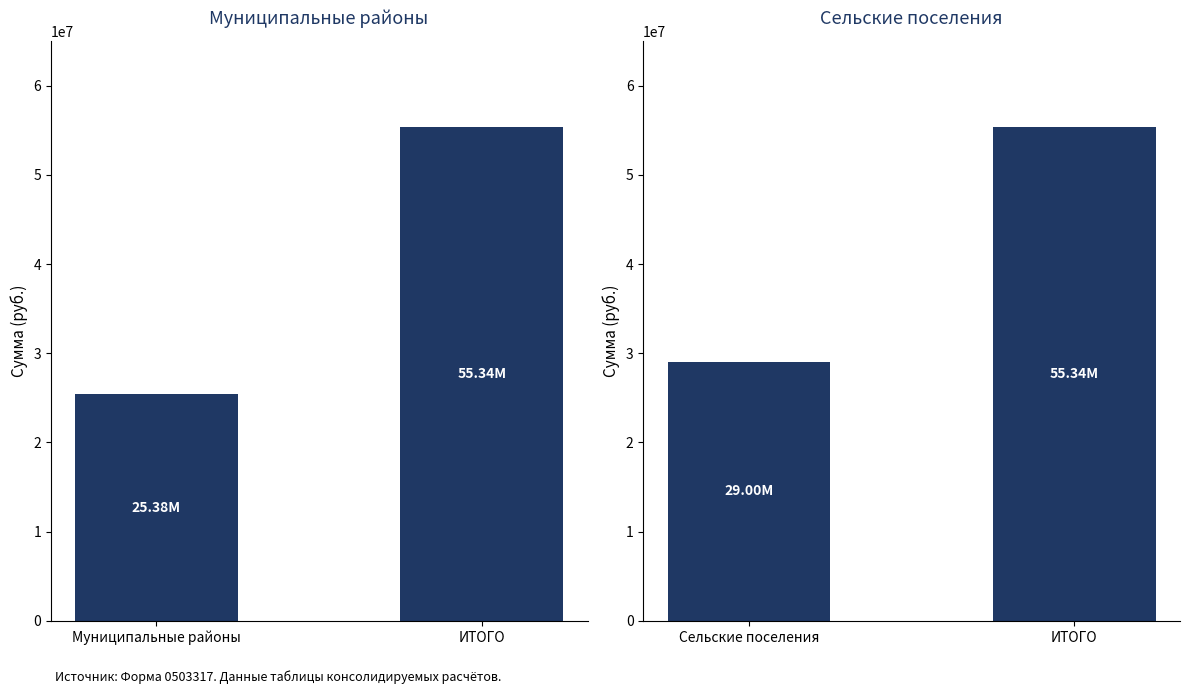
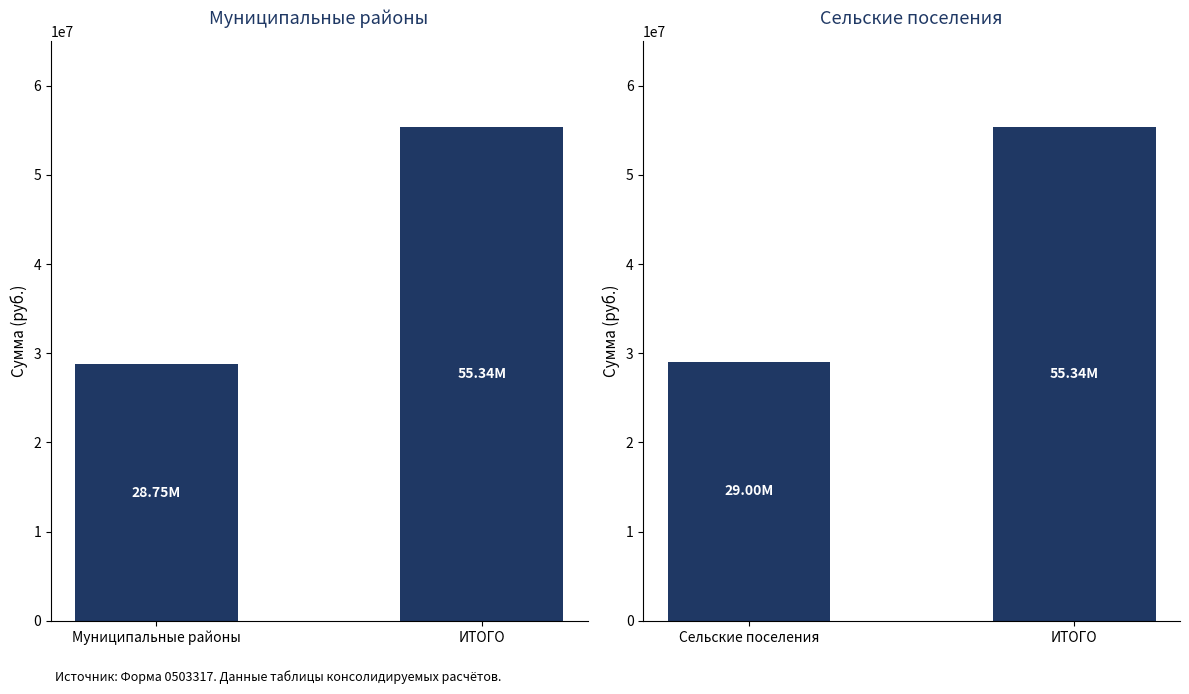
Муниципальные районы, Муниципальные районы: 25.38M -> 28.75M
